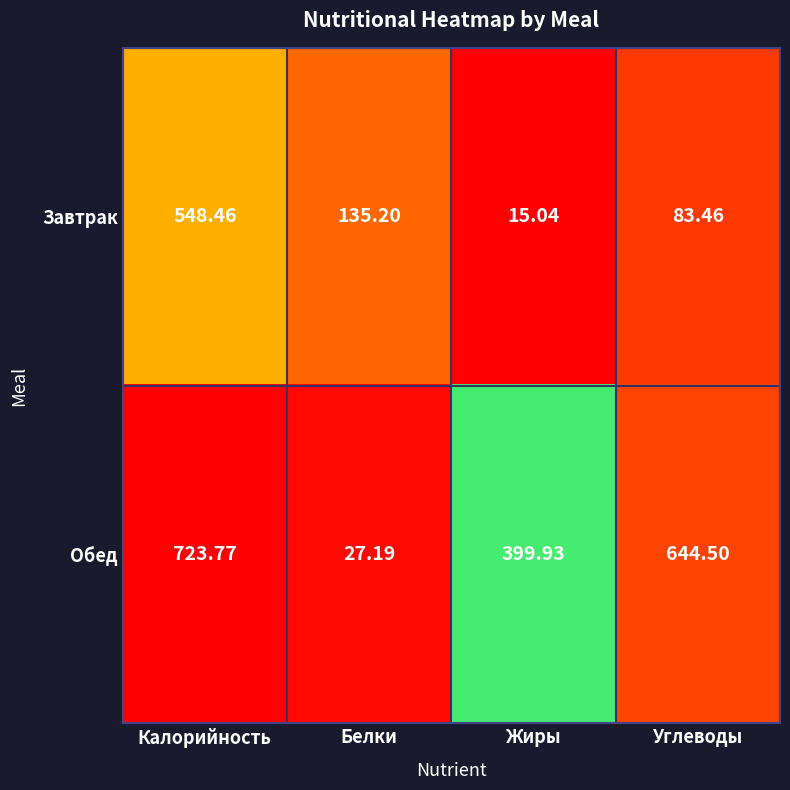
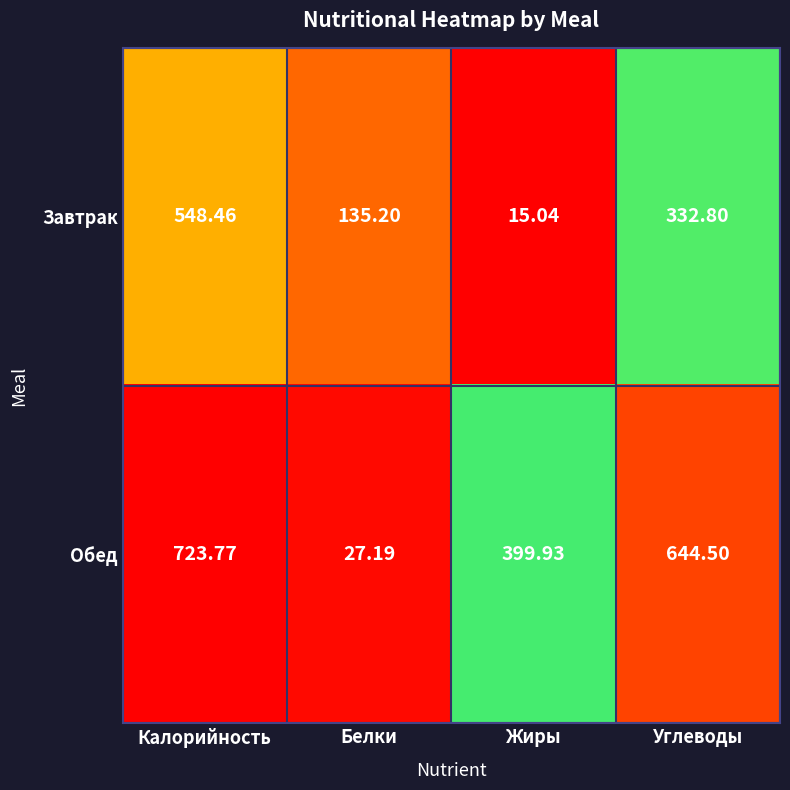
Завтрак, Углеводы: 83.46 -> 332.80
